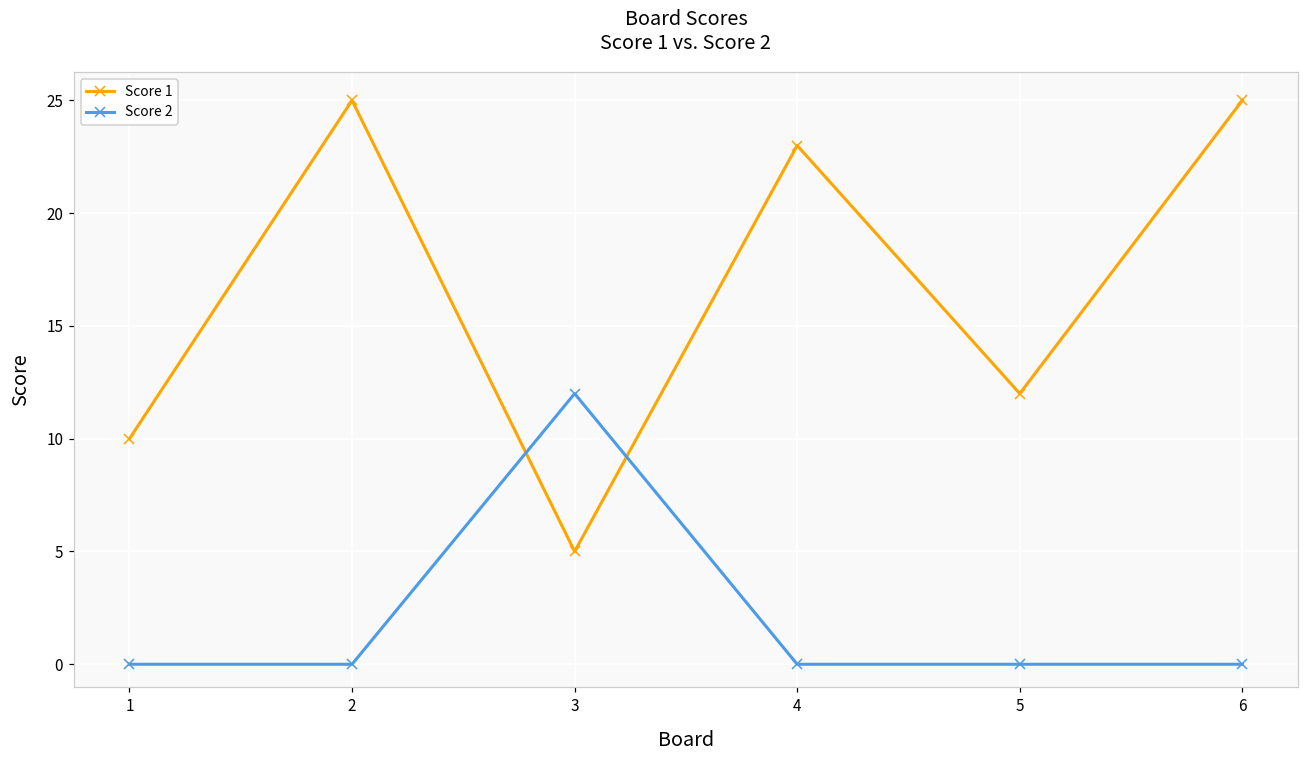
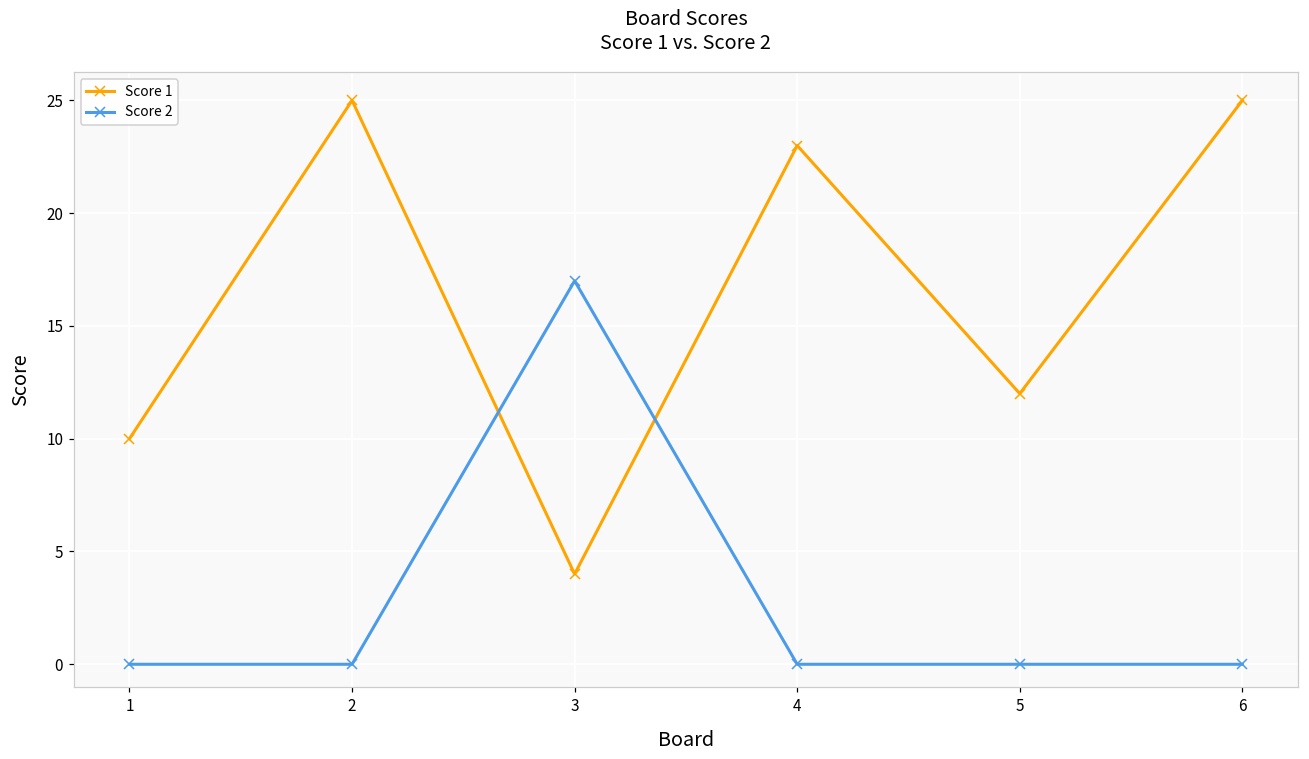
Score 1, 3: 5 -> 4
Score 2, 3: 12 -> 17
